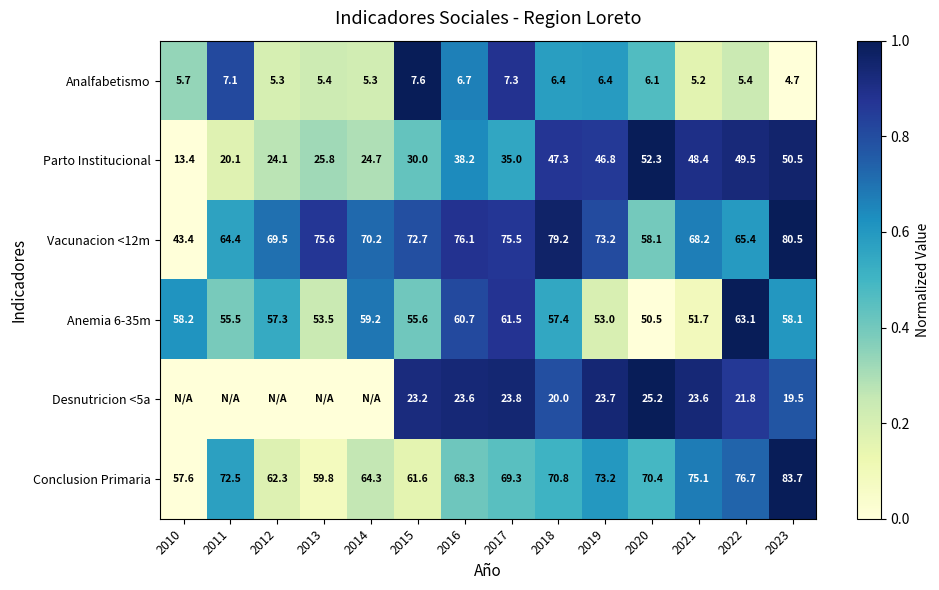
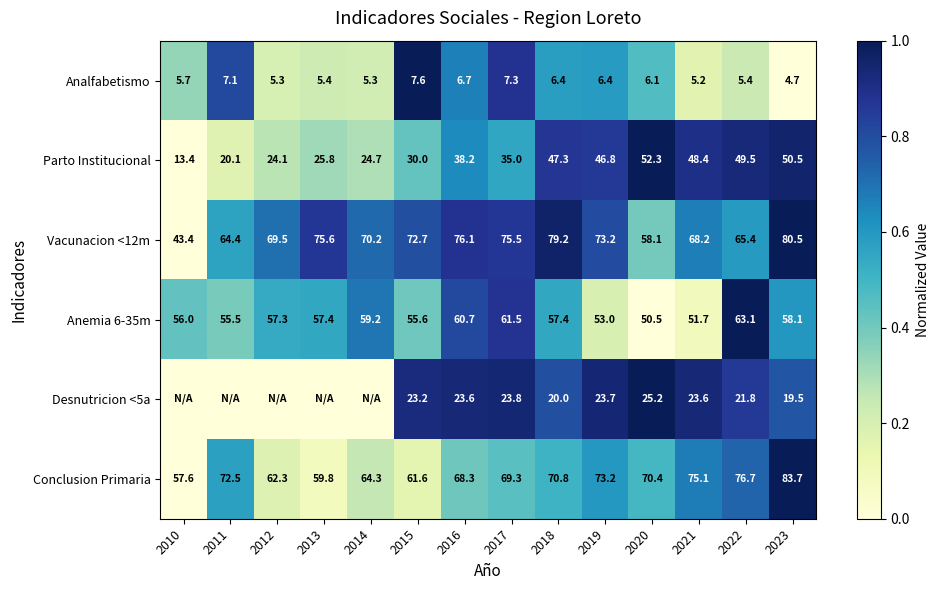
Anemia 6-35m, 2010: 58.2 -> 56.0
Anemia 6-35m, 2013: 53.5 -> 57.4
